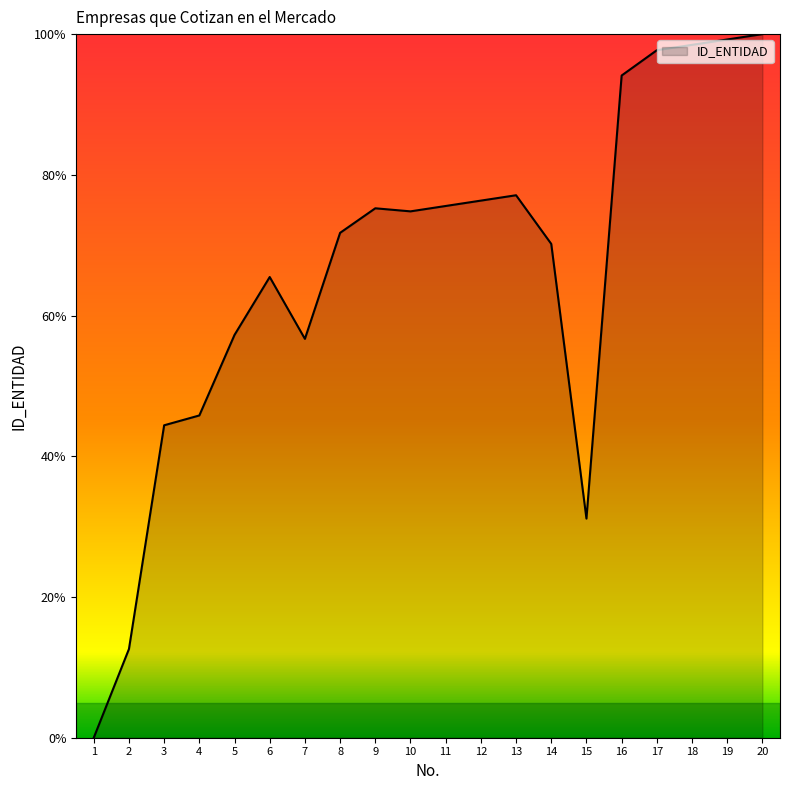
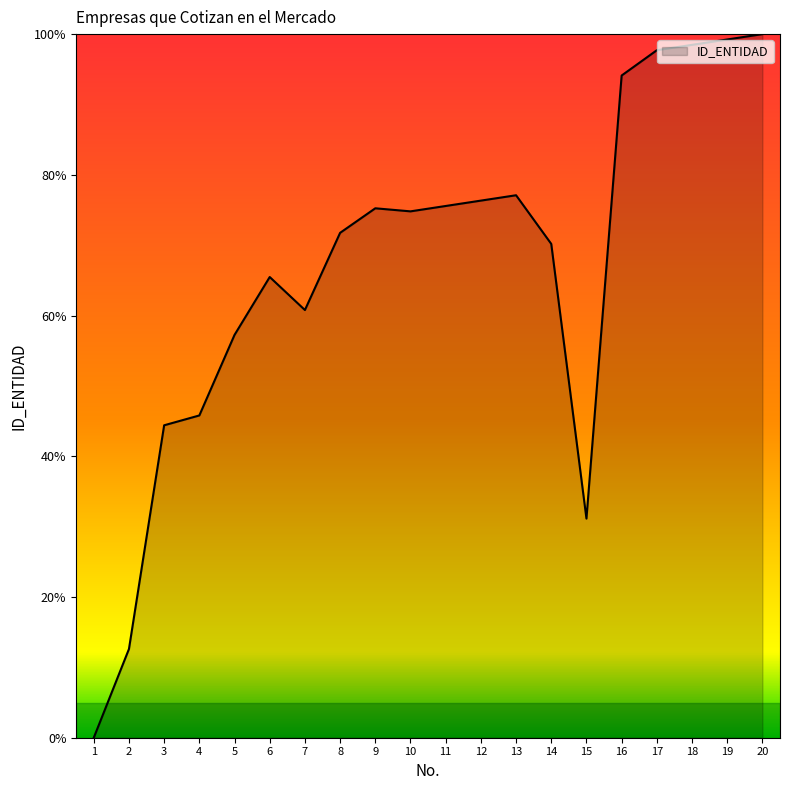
7: 57% -> 61%
